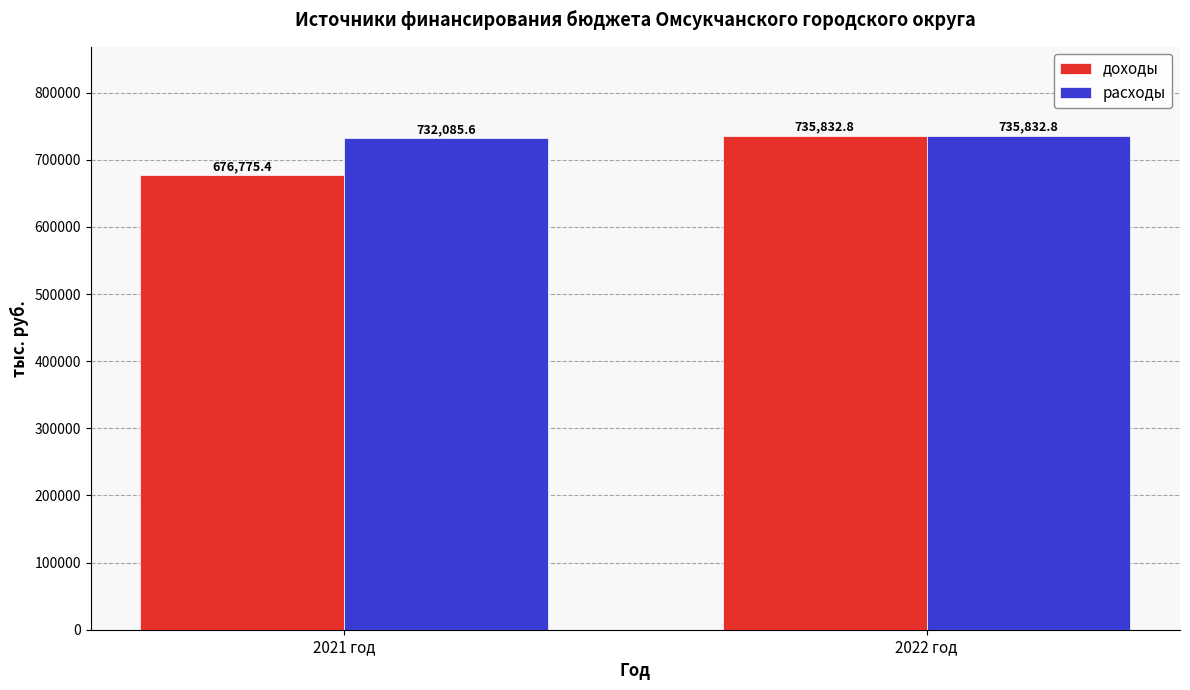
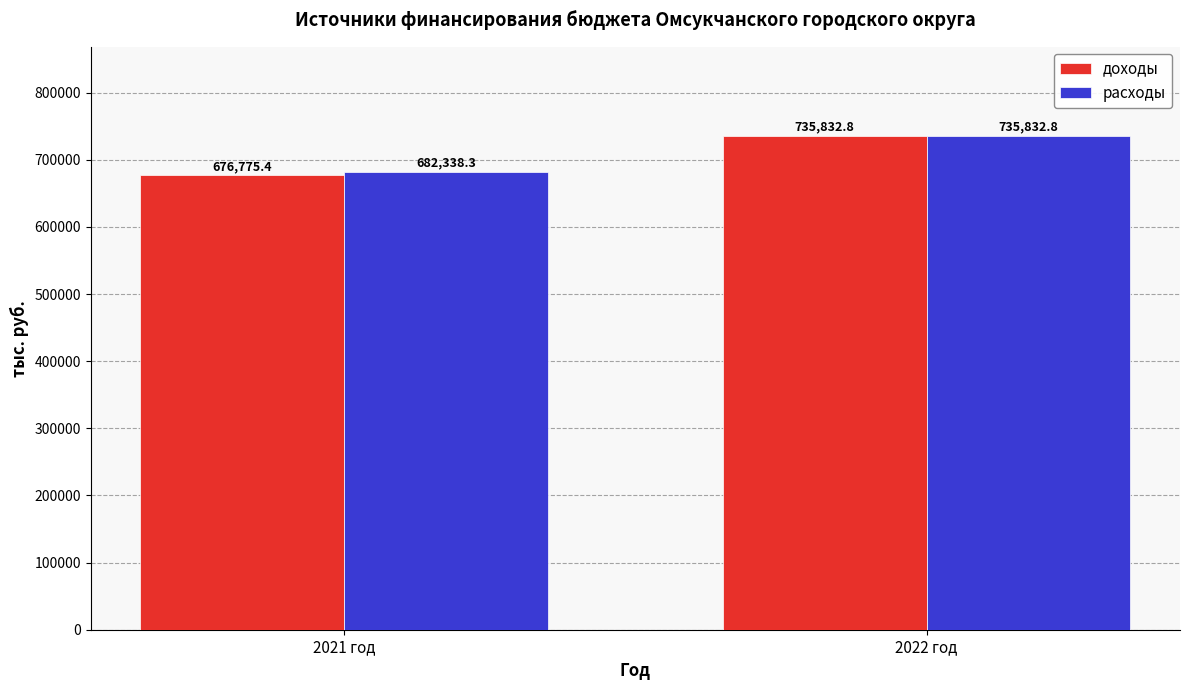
расходы, 2021 год: 732,085.6 -> 682,338.3
